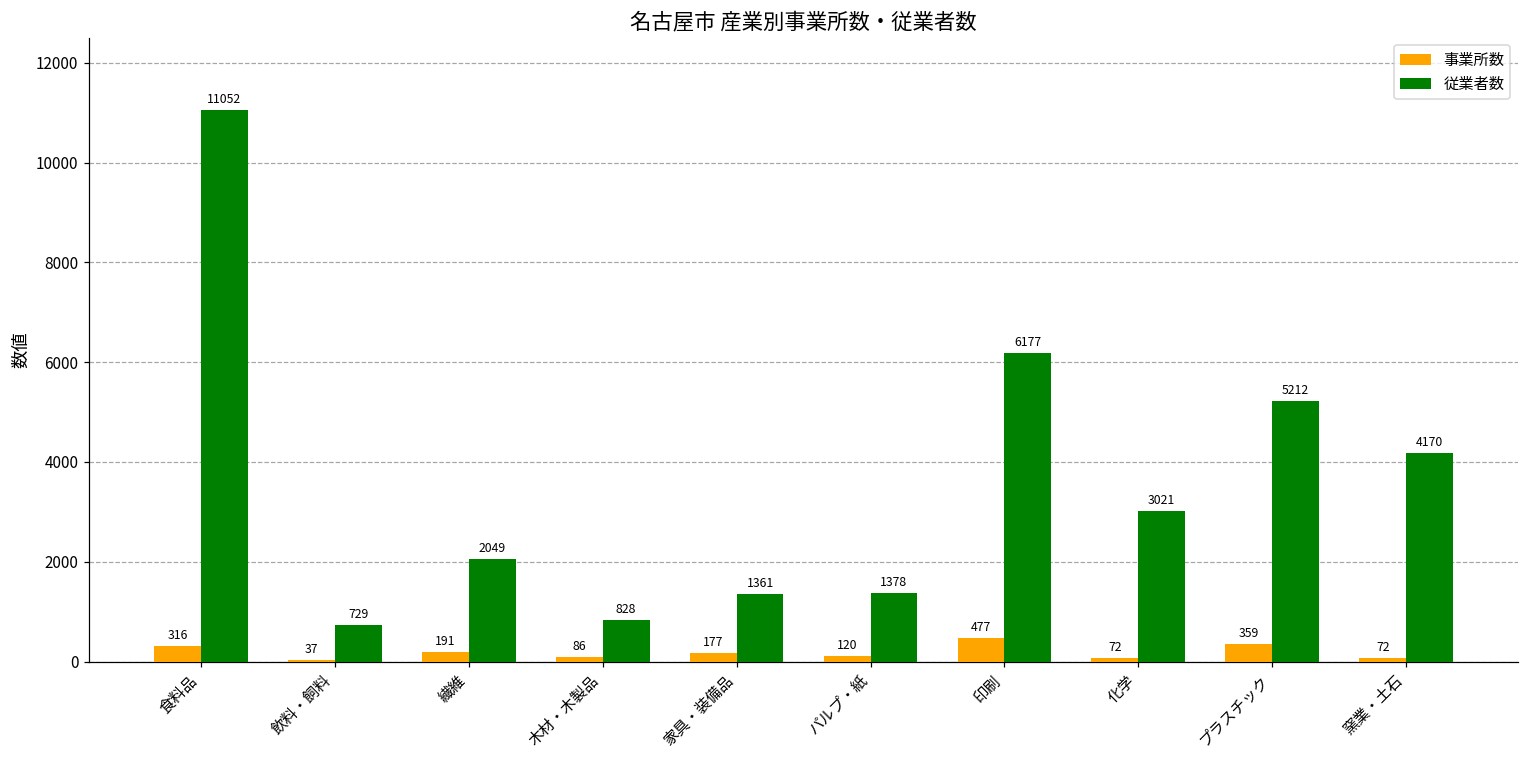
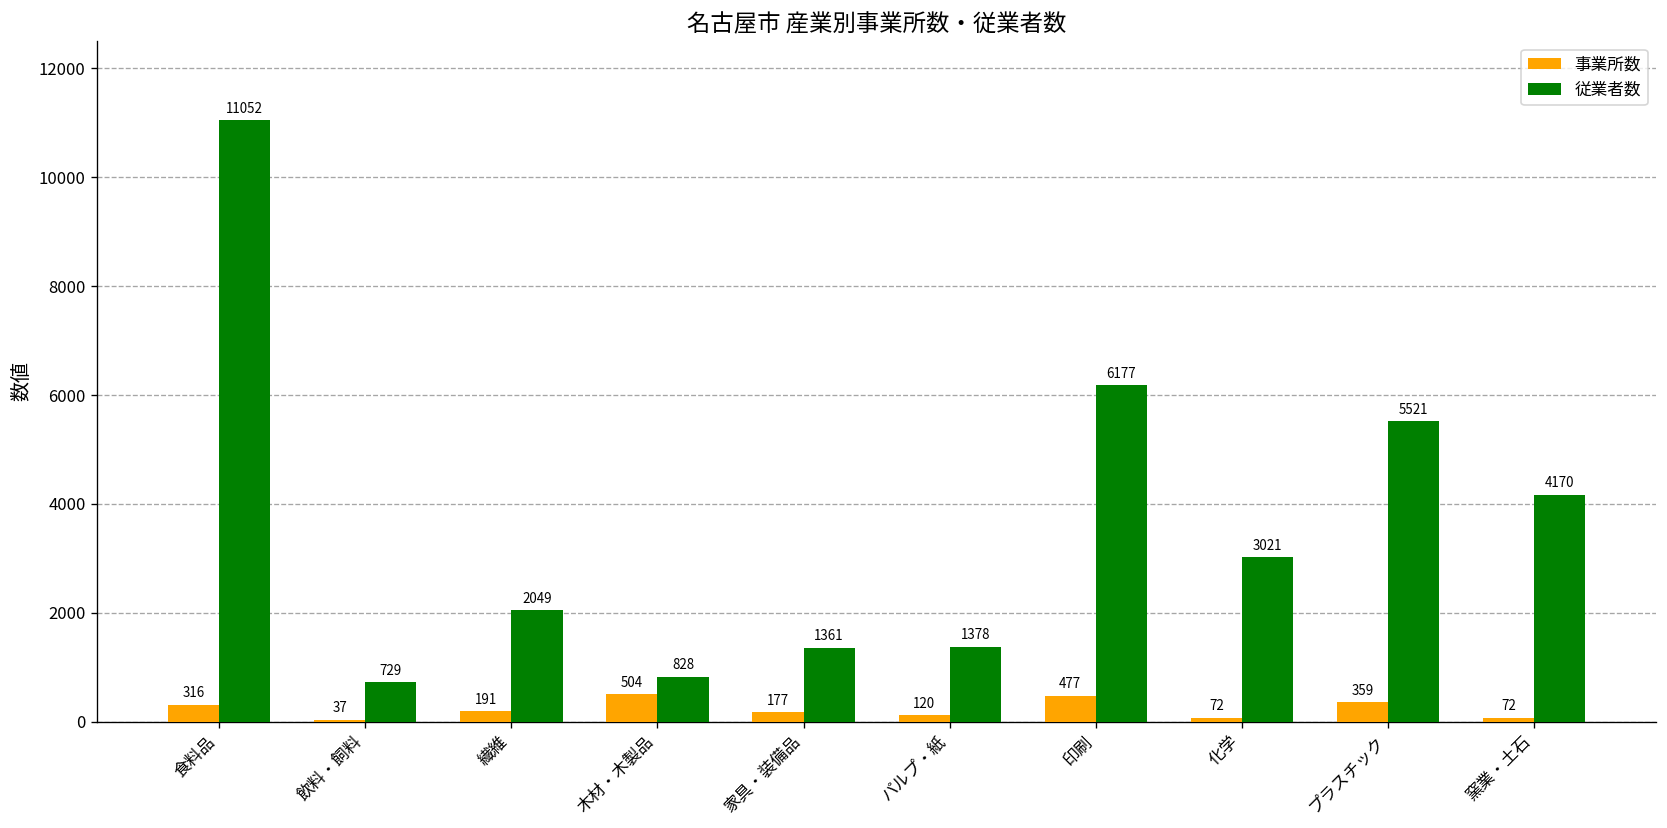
事業所数, 木材・木製品: 86 -> 504
従業者数, プラスチック: 5212 -> 5521
